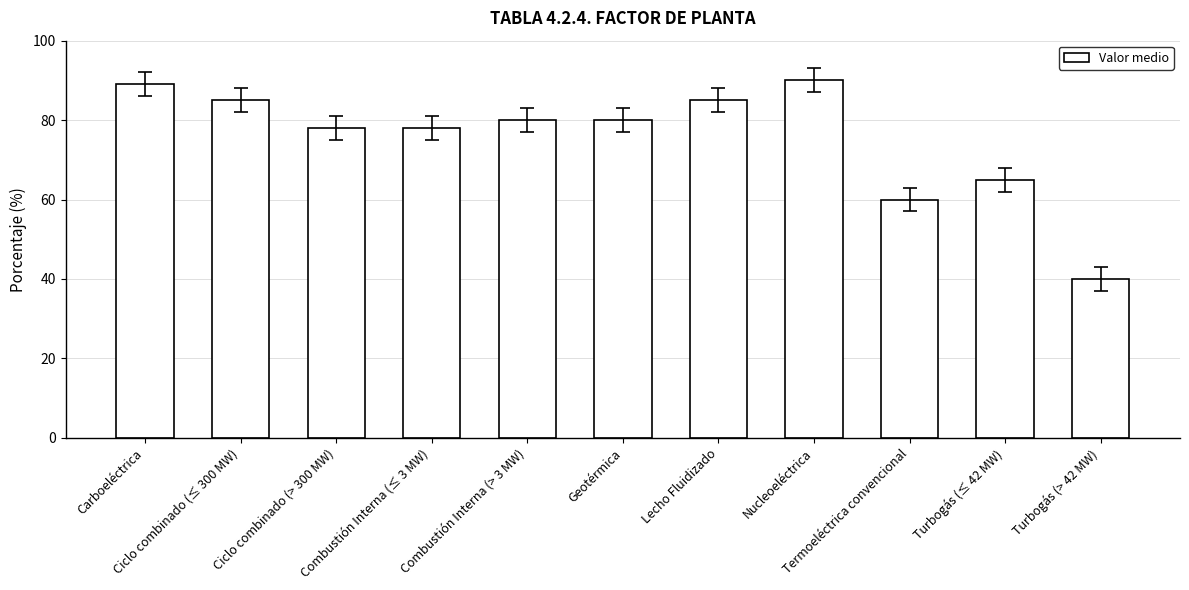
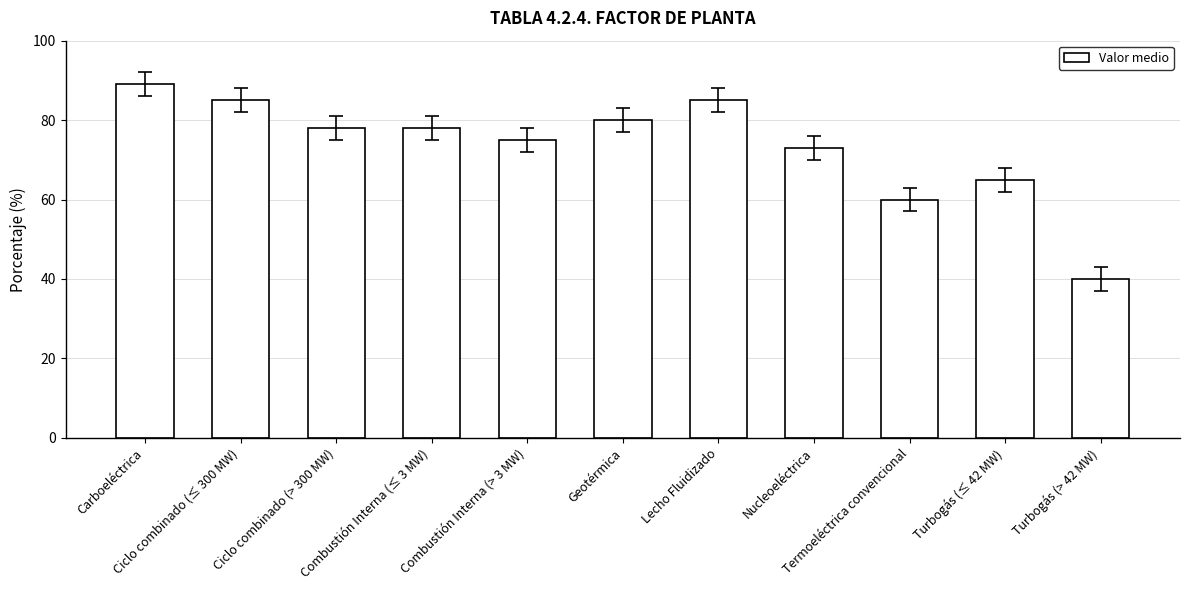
Valor medio, Combustión Interna (> 3 MW): 80 -> 75
Valor medio, Nucleoeléctrica: 90 -> 73
